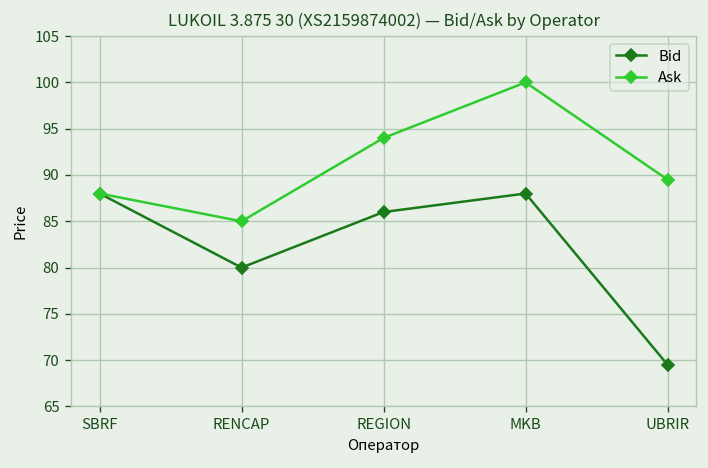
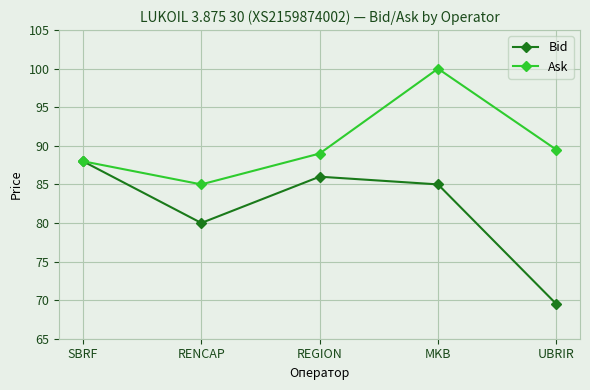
Ask, REGION: 94 -> 89
Bid, MKB: 88 -> 85
